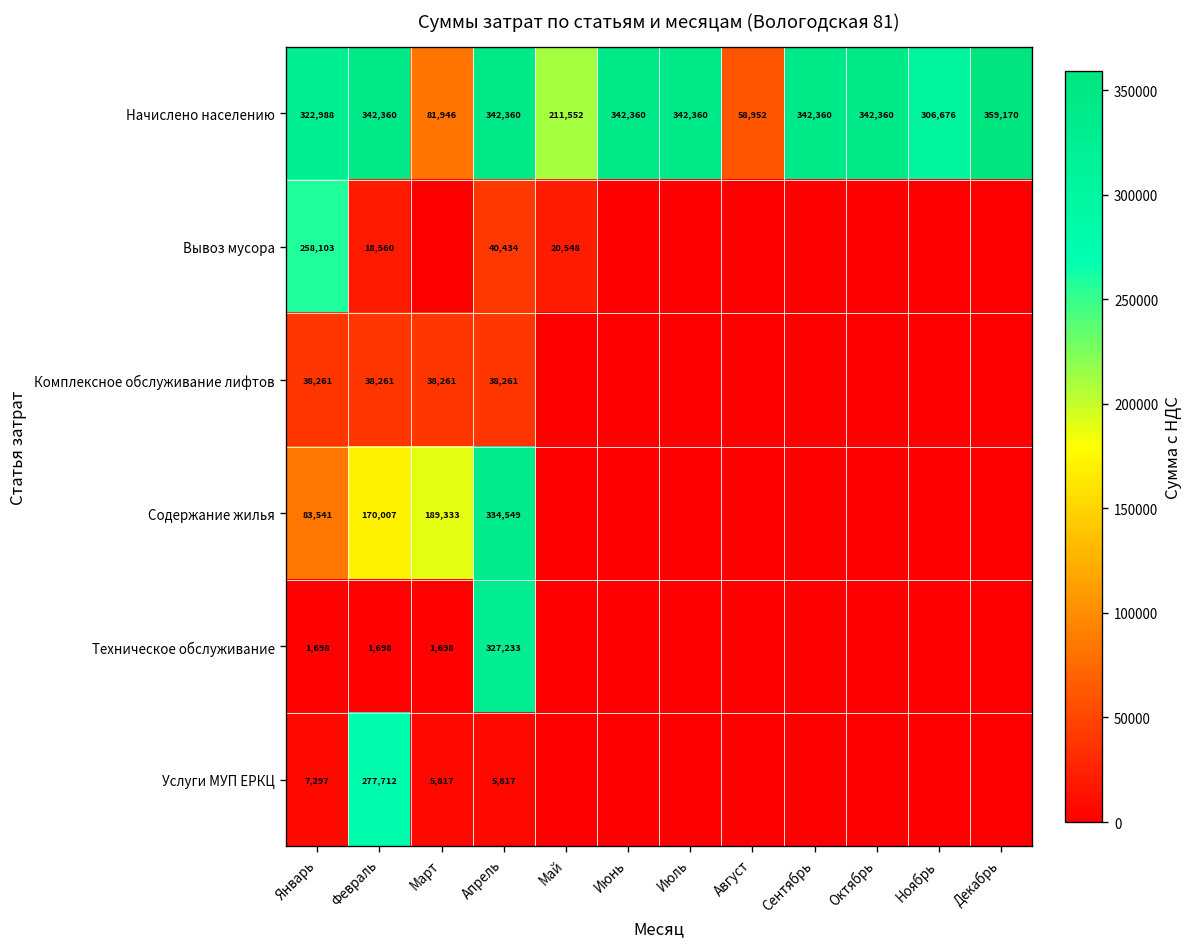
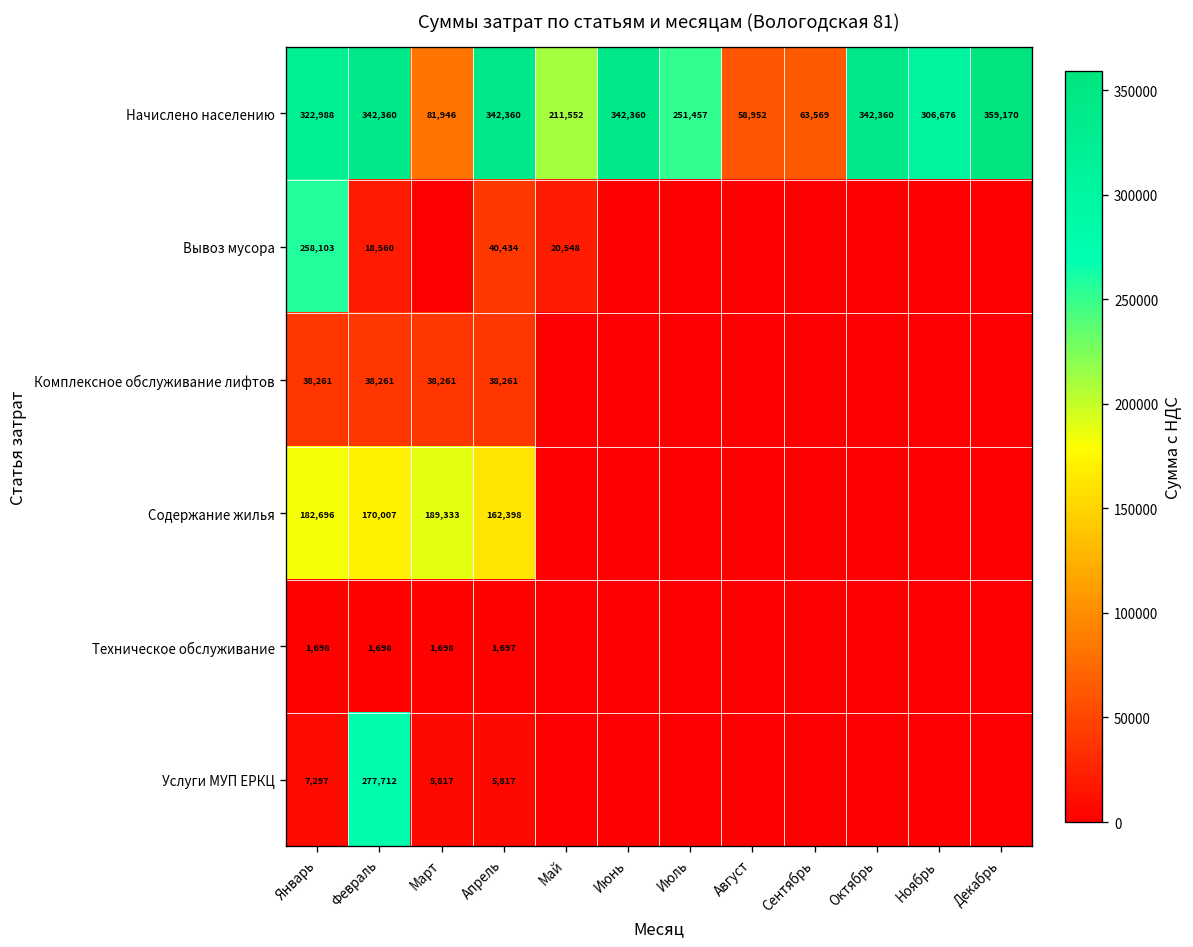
Начислено населению, Июль: 342,360 -> 251,457
Начислено населению, Сентябрь: 342,360 -> 63,569
Содержание жилья, Январь: 83,541 -> 182,696
Содержание жилья, Апрель: 334,549 -> 162,398
Техническое обслуживание, Апрель: 327,233 -> 1,697
